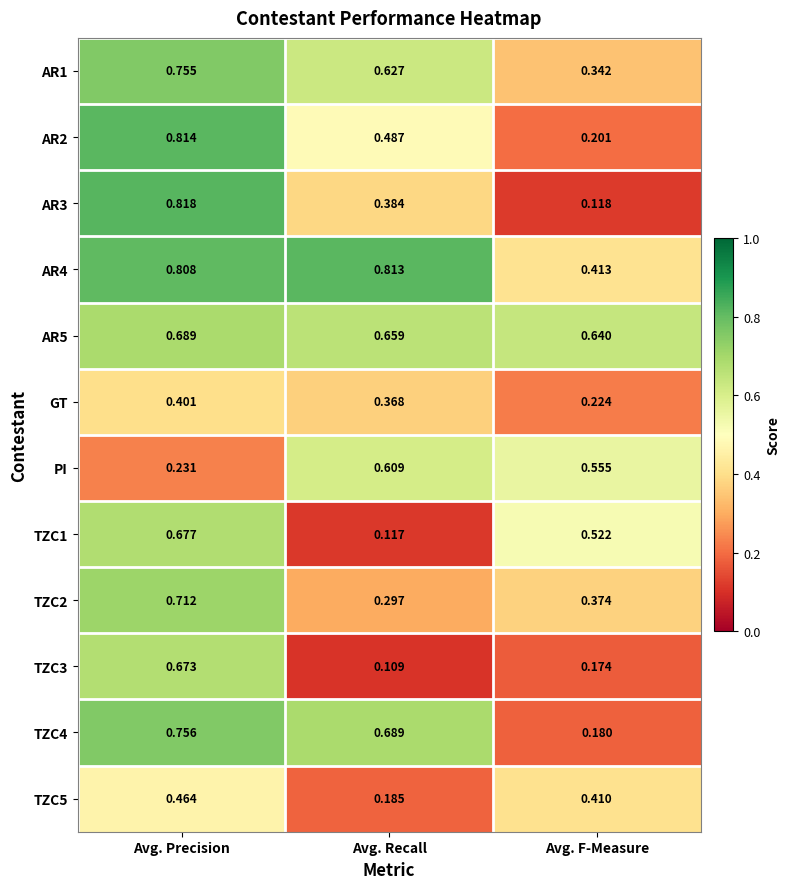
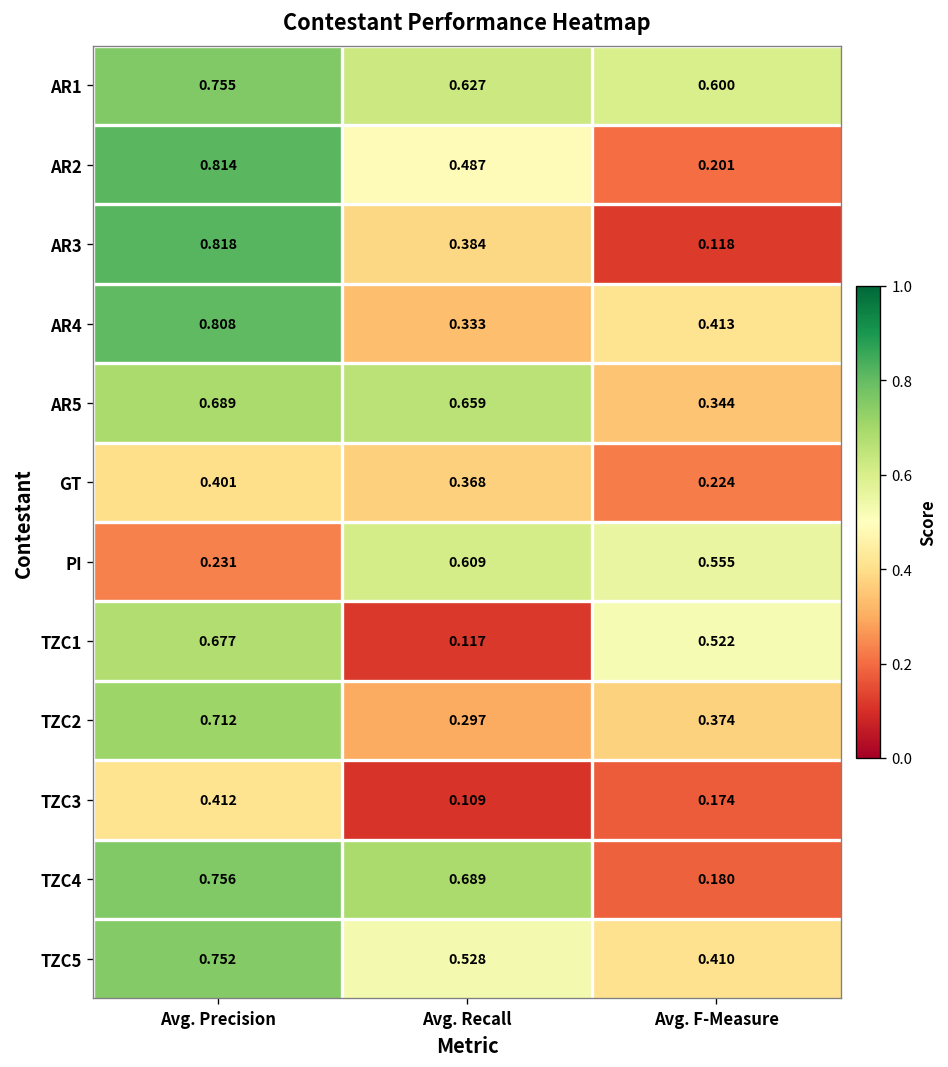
AR1, Avg. F-Measure: 0.342 -> 0.600
AR4, Avg. Recall: 0.813 -> 0.333
AR5, Avg. F-Measure: 0.640 -> 0.344
TZC3, Avg. Precision: 0.673 -> 0.412
TZC5, Avg. Precision: 0.464 -> 0.752
TZC5, Avg. Recall: 0.185 -> 0.528
